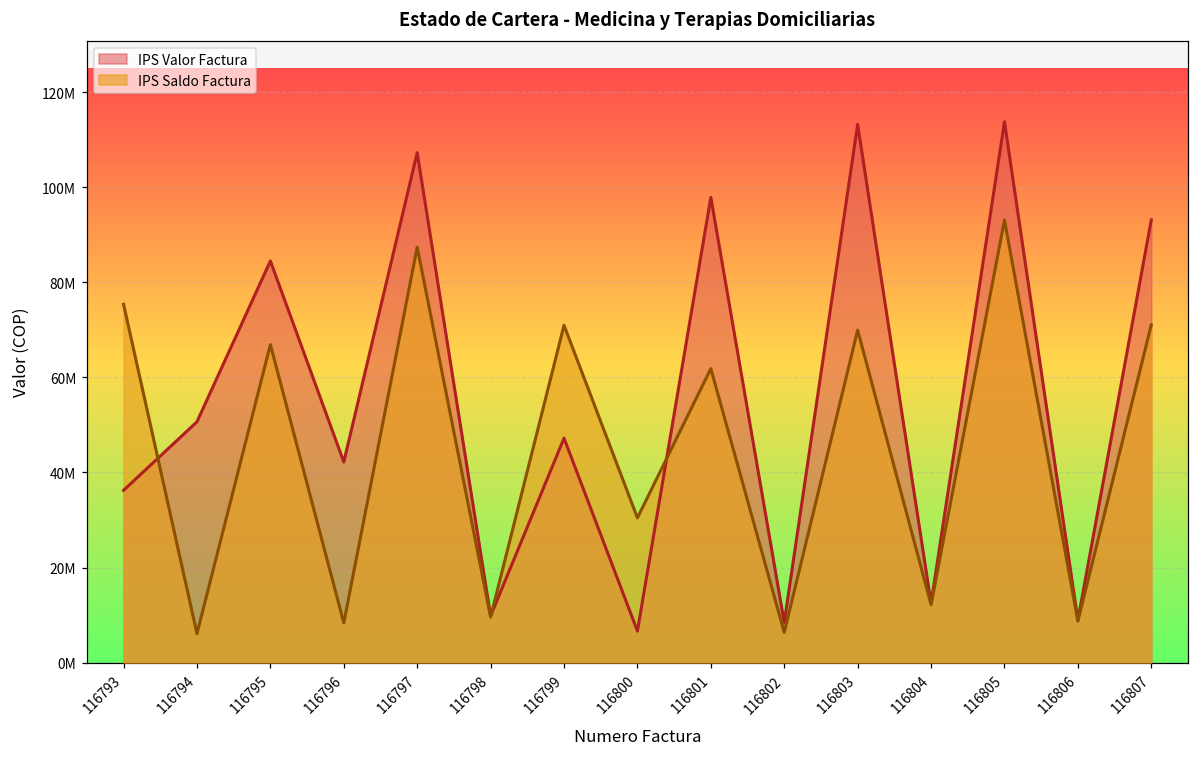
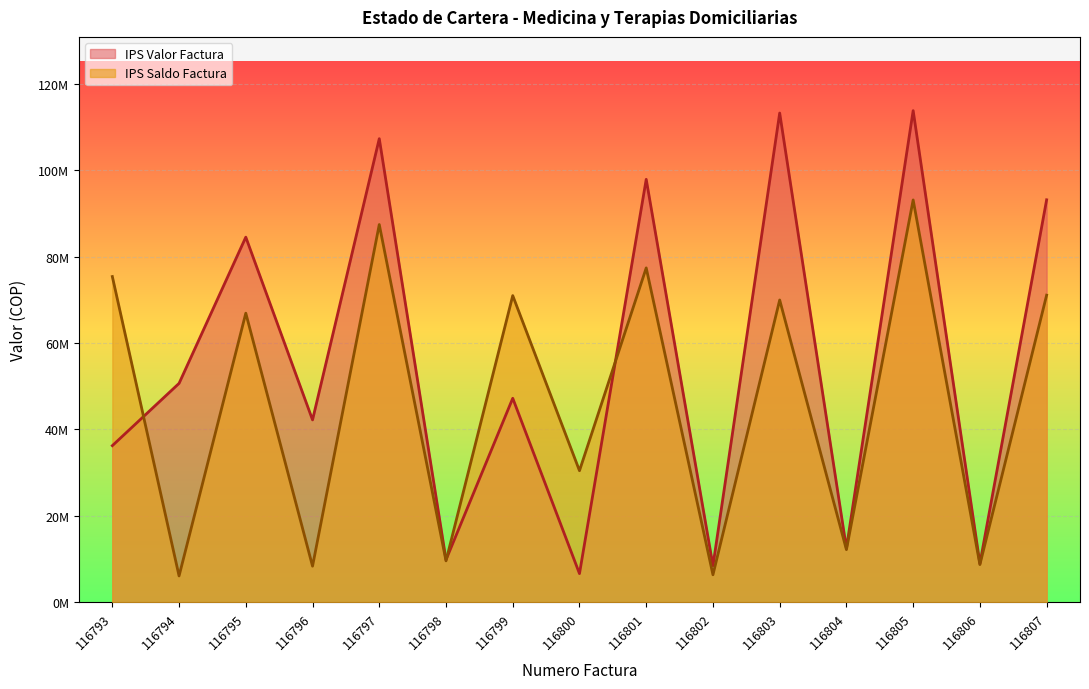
IPS Saldo Factura, 116801: 62000000 -> 77000000
